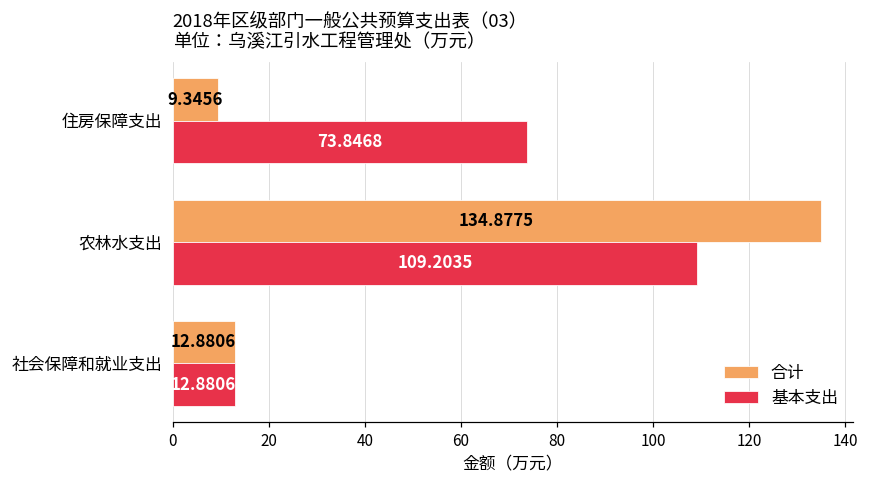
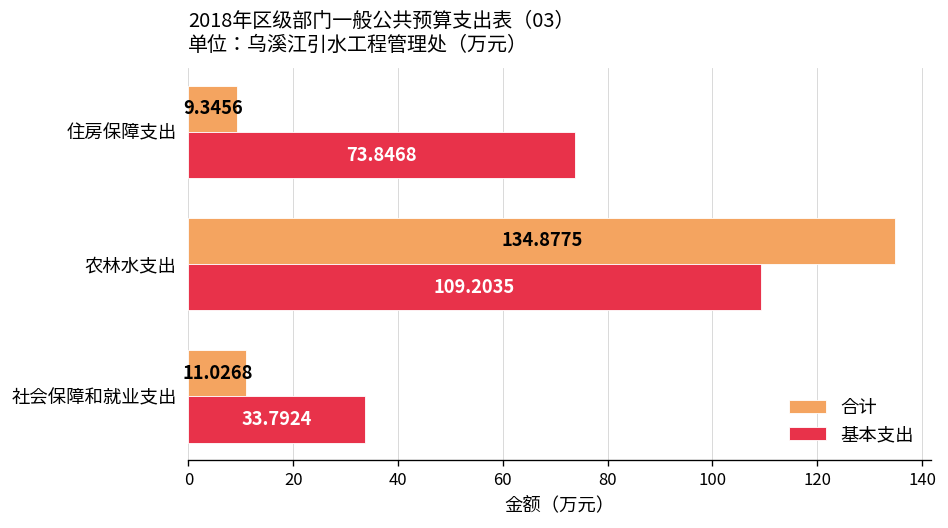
合计, 社会保障和就业支出: 12.8806 -> 11.0268
基本支出, 社会保障和就业支出: 12.8806 -> 33.7924
